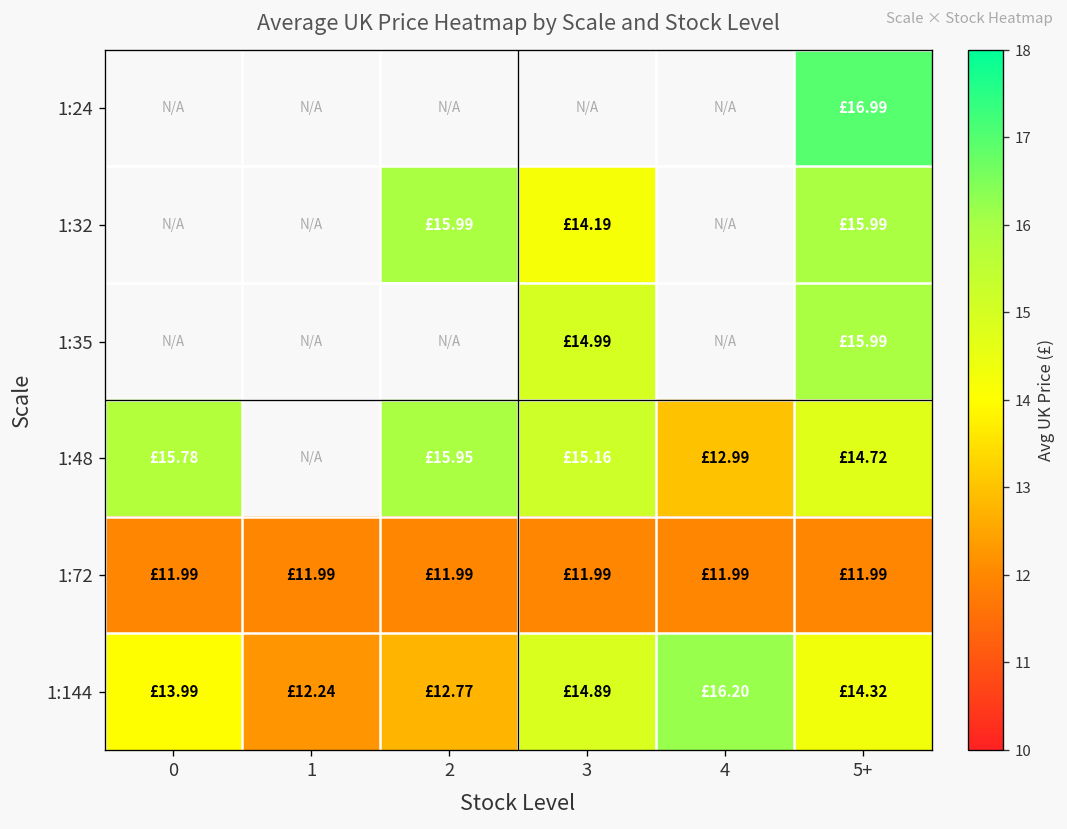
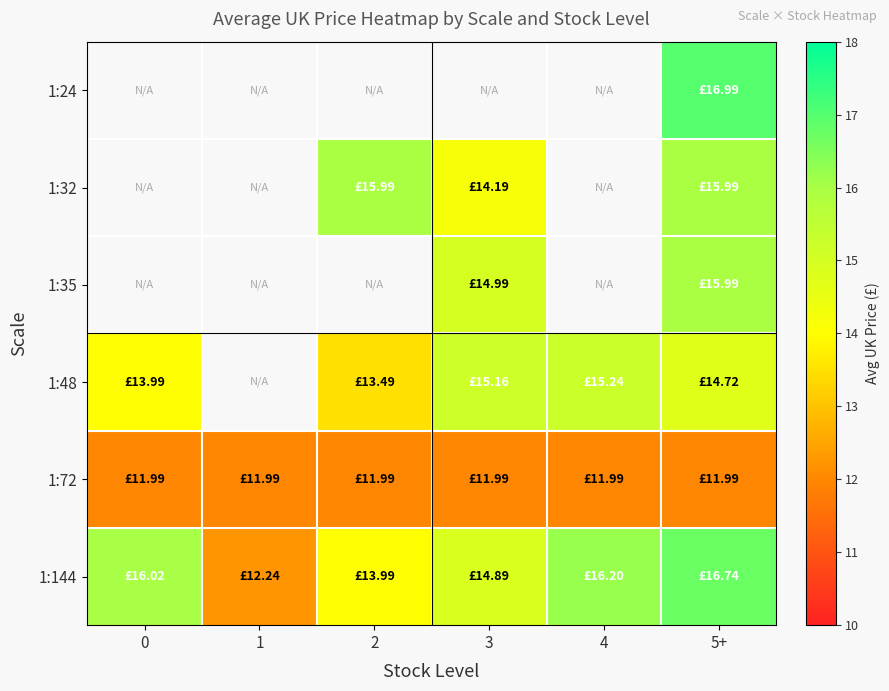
1:48, 0: £15.78 -> £13.99
1:48, 2: £15.95 -> £13.49
1:48, 4: £12.99 -> £15.24
1:144, 0: £13.99 -> £16.02
1:144, 2: £12.77 -> £13.99
1:144, 5+: £14.32 -> £16.74
